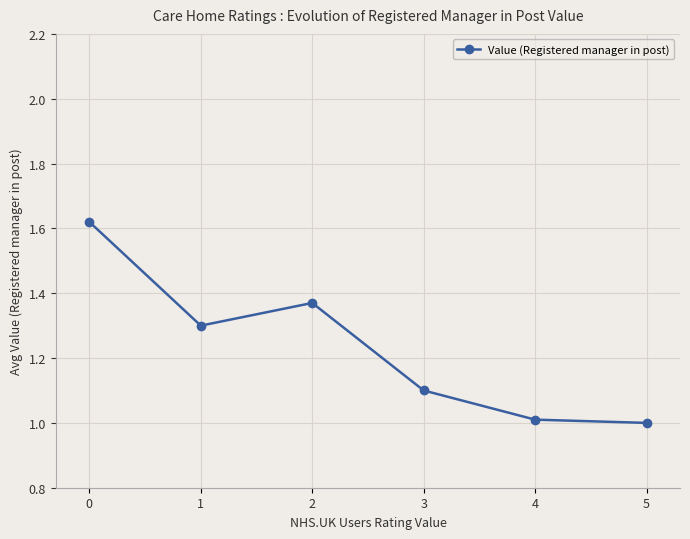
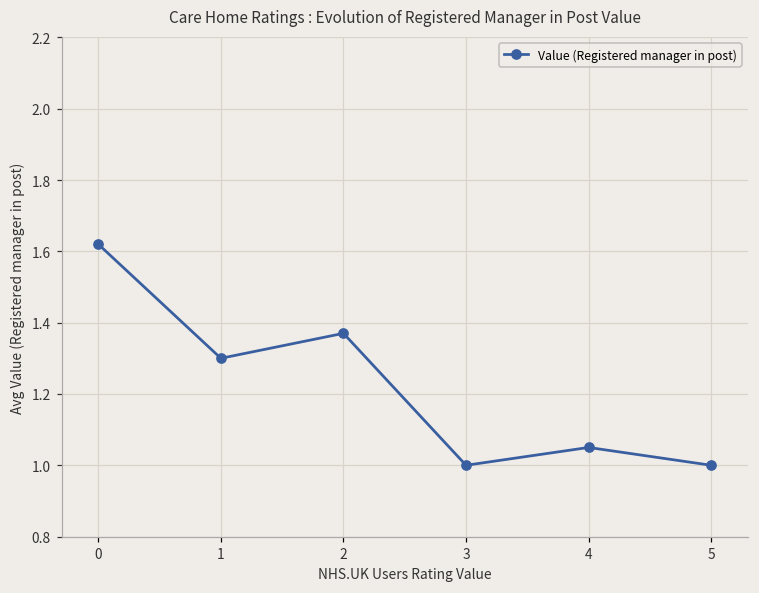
3: 1.1 -> 1.0
4: 1.01 -> 1.05
